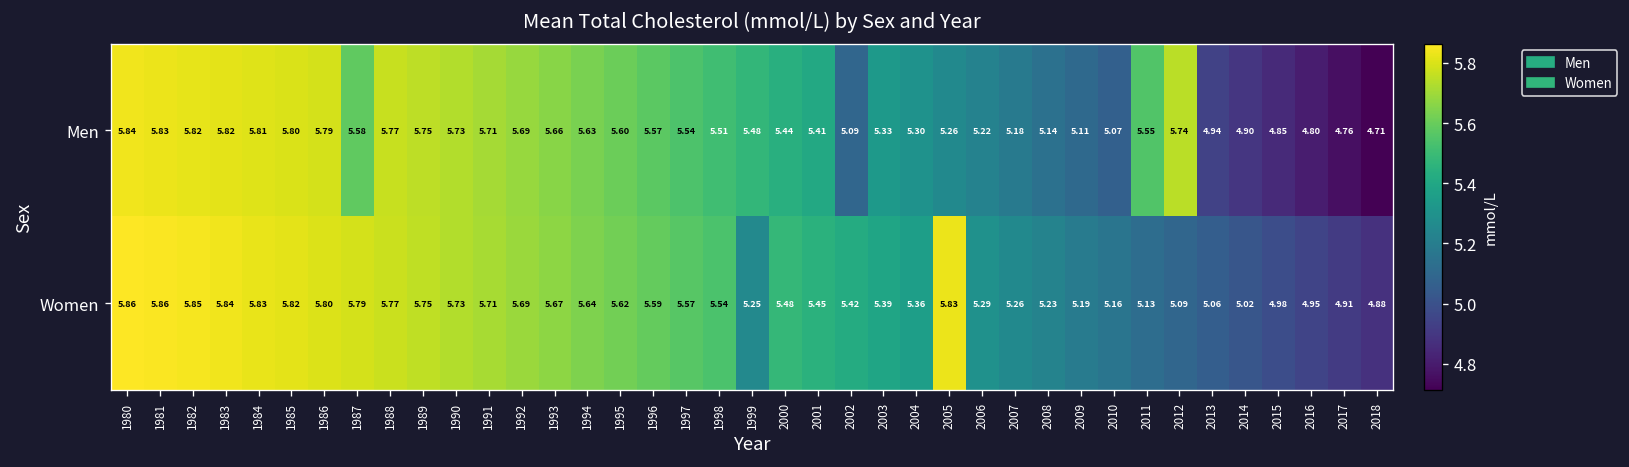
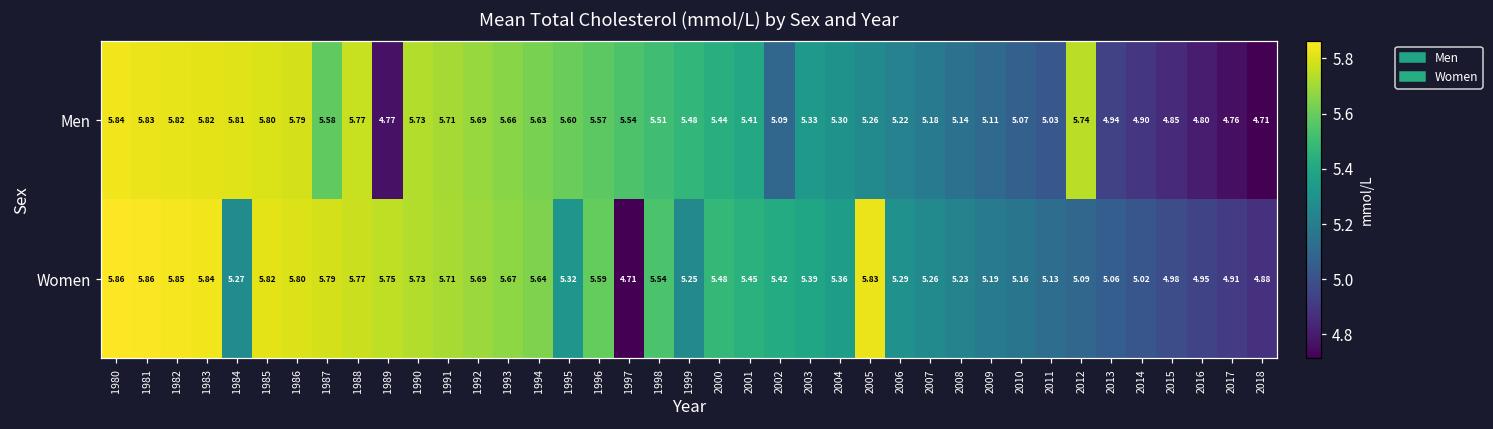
Men, 1989: 5.75 -> 4.77
Men, 2011: 5.55 -> 5.03
Women, 1984: 5.83 -> 5.27
Women, 1995: 5.62 -> 5.32
Women, 1997: 5.57 -> 4.71
